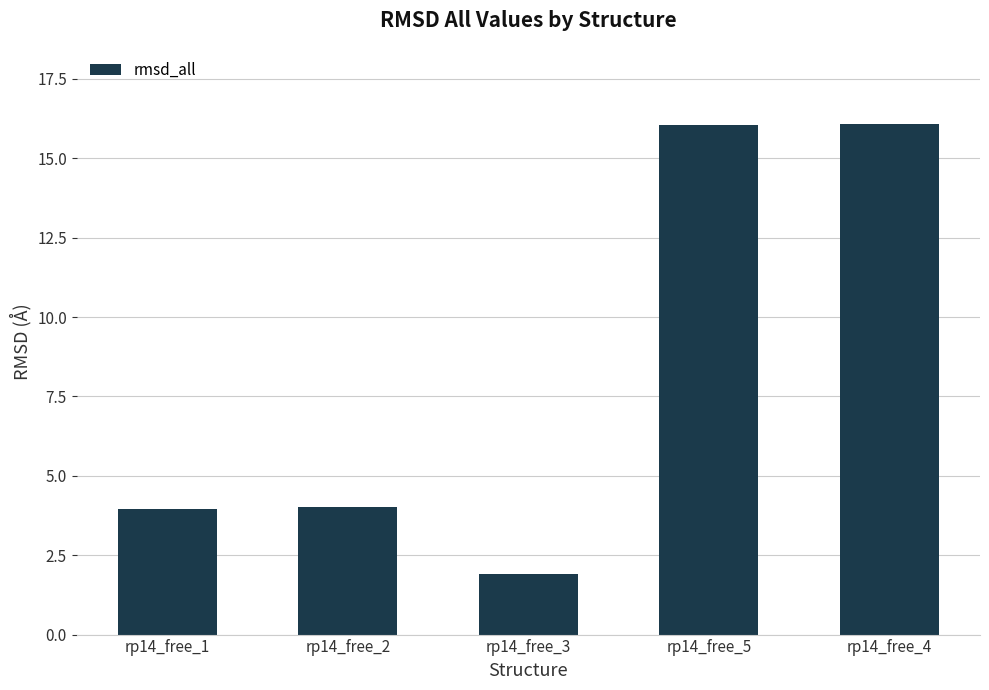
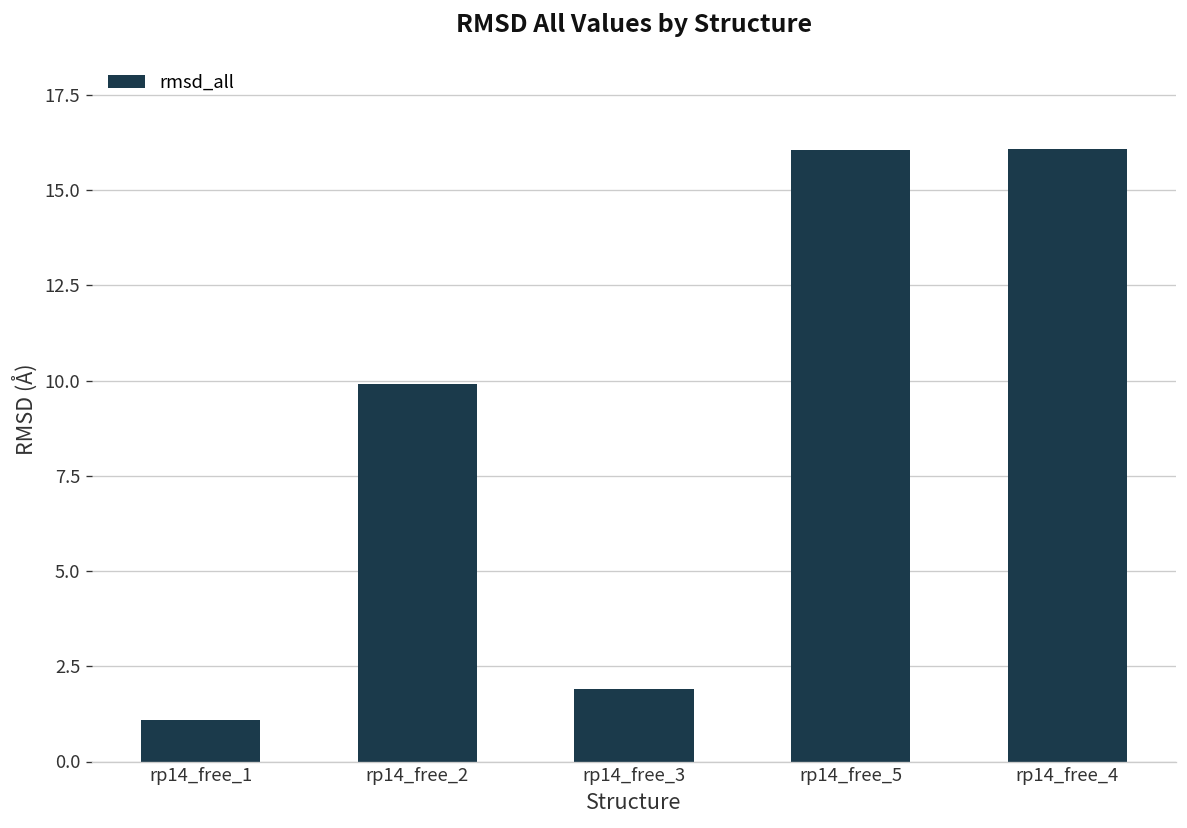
rp14_free_1: 3.9 -> 1.1
rp14_free_2: 4.0 -> 9.9
